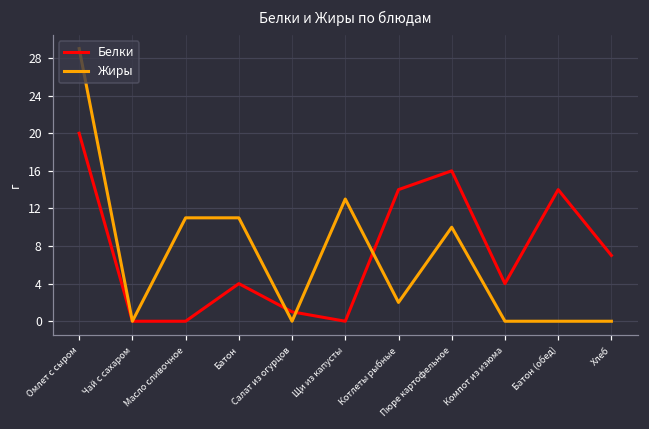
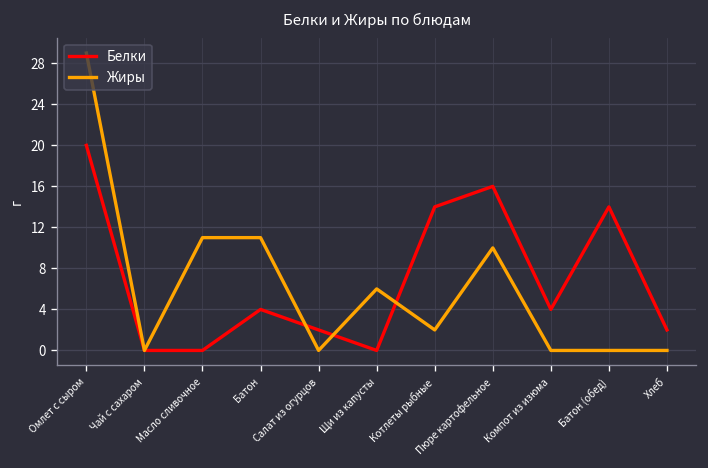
Белки, Салат из огурцов: 1 -> 2
Жиры, Щи из капусты: 13 -> 6
Белки, Хлеб: 7 -> 2
